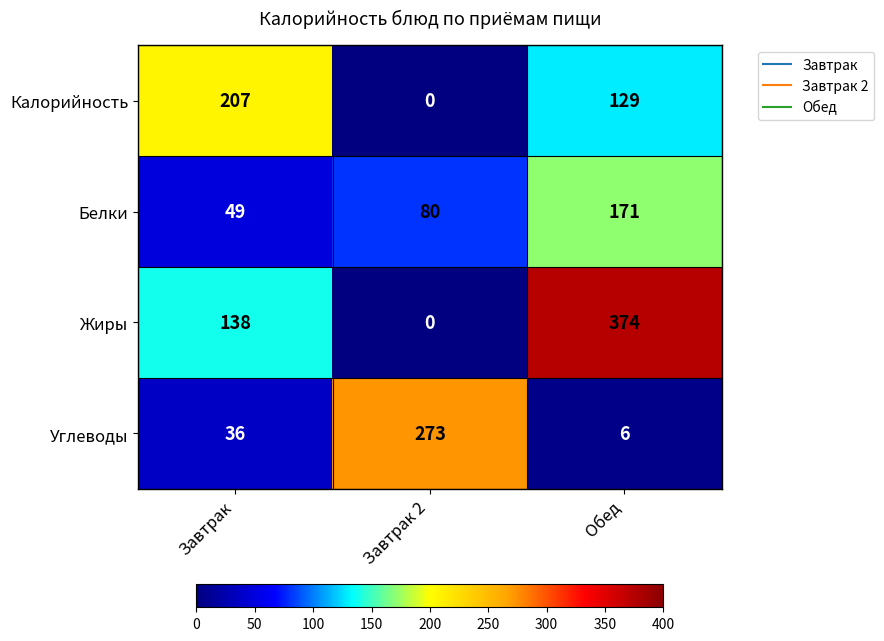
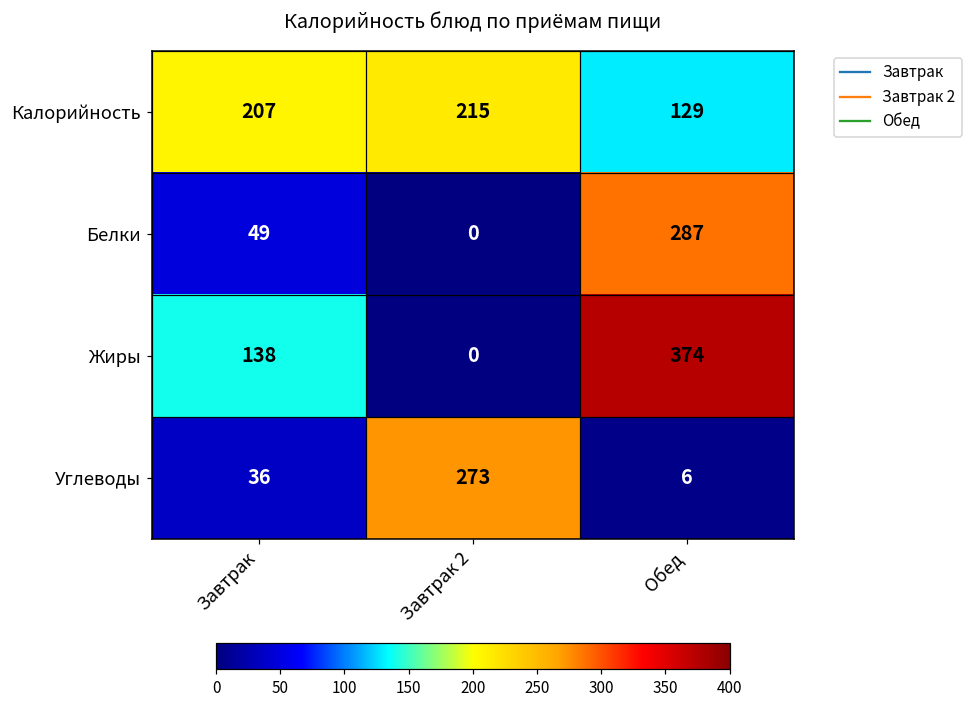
Калорийность, Завтрак 2: 0 -> 215
Белки, Завтрак 2: 80 -> 0
Белки, Обед: 171 -> 287
